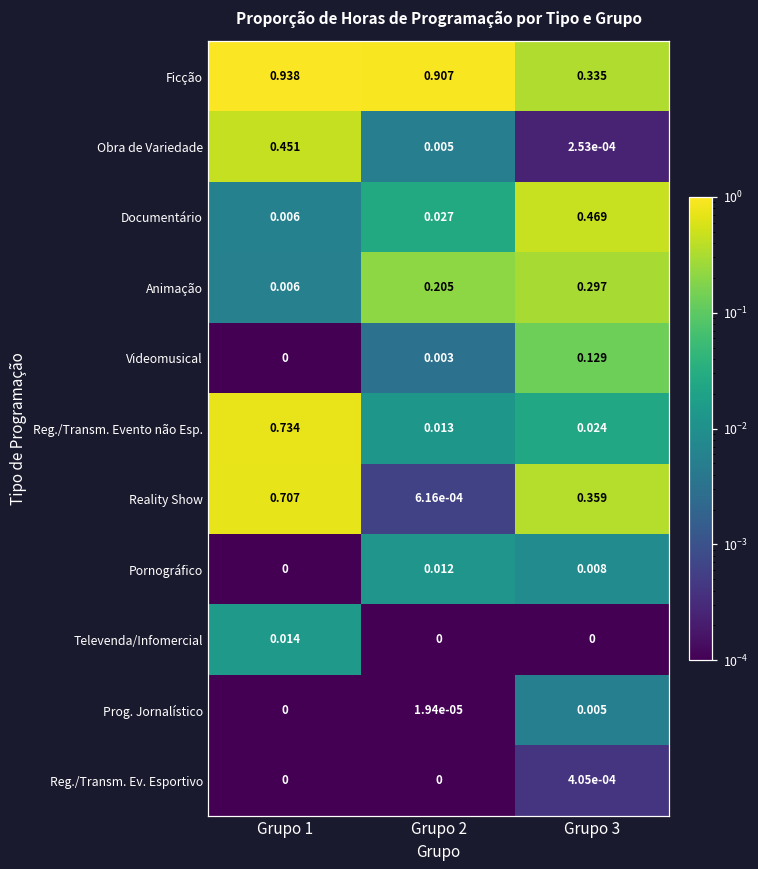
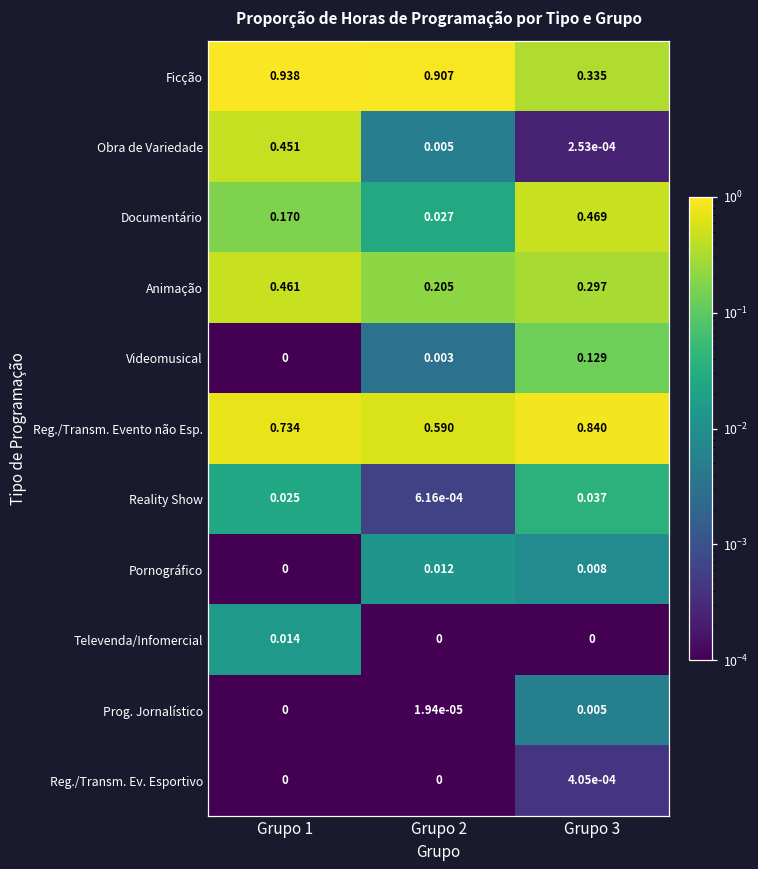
Documentário, Grupo 1: 0.006 -> 0.170
Animação, Grupo 1: 0.006 -> 0.461
Reg./Transm. Evento não Esp., Grupo 2: 0.013 -> 0.590
Reg./Transm. Evento não Esp., Grupo 3: 0.024 -> 0.840
Reality Show, Grupo 1: 0.707 -> 0.025
Reality Show, Grupo 3: 0.359 -> 0.037
